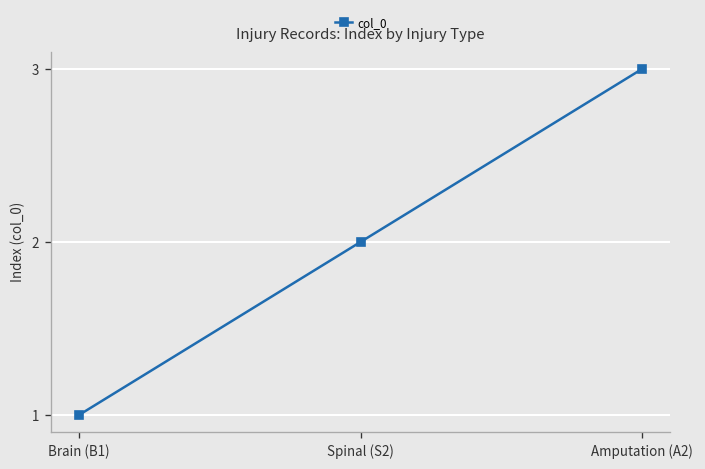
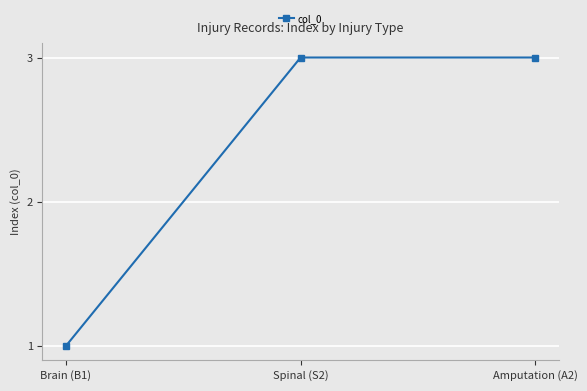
Spinal (S2): 2 -> 3
